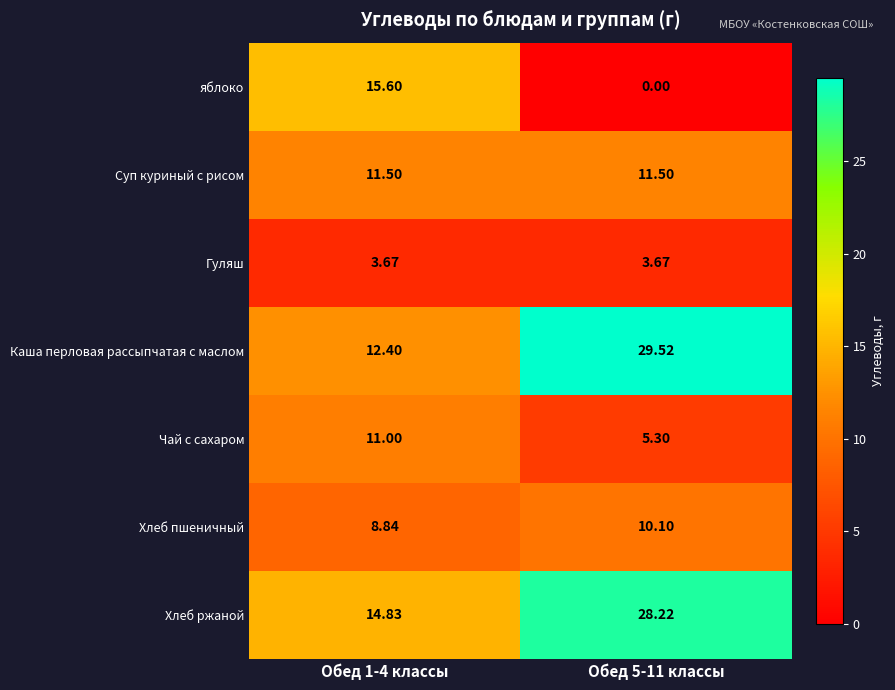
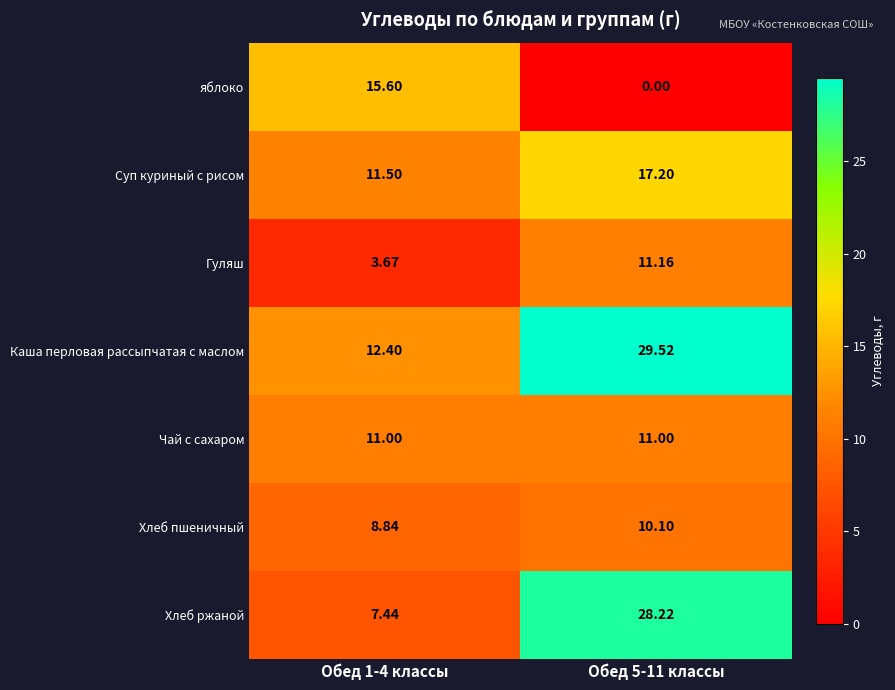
Суп куриный с рисом, Обед 5-11 классы: 11.50 -> 17.20
Гуляш, Обед 5-11 классы: 3.67 -> 11.16
Чай с сахаром, Обед 5-11 классы: 5.30 -> 11.00
Хлеб ржаной, Обед 1-4 классы: 14.83 -> 7.44
